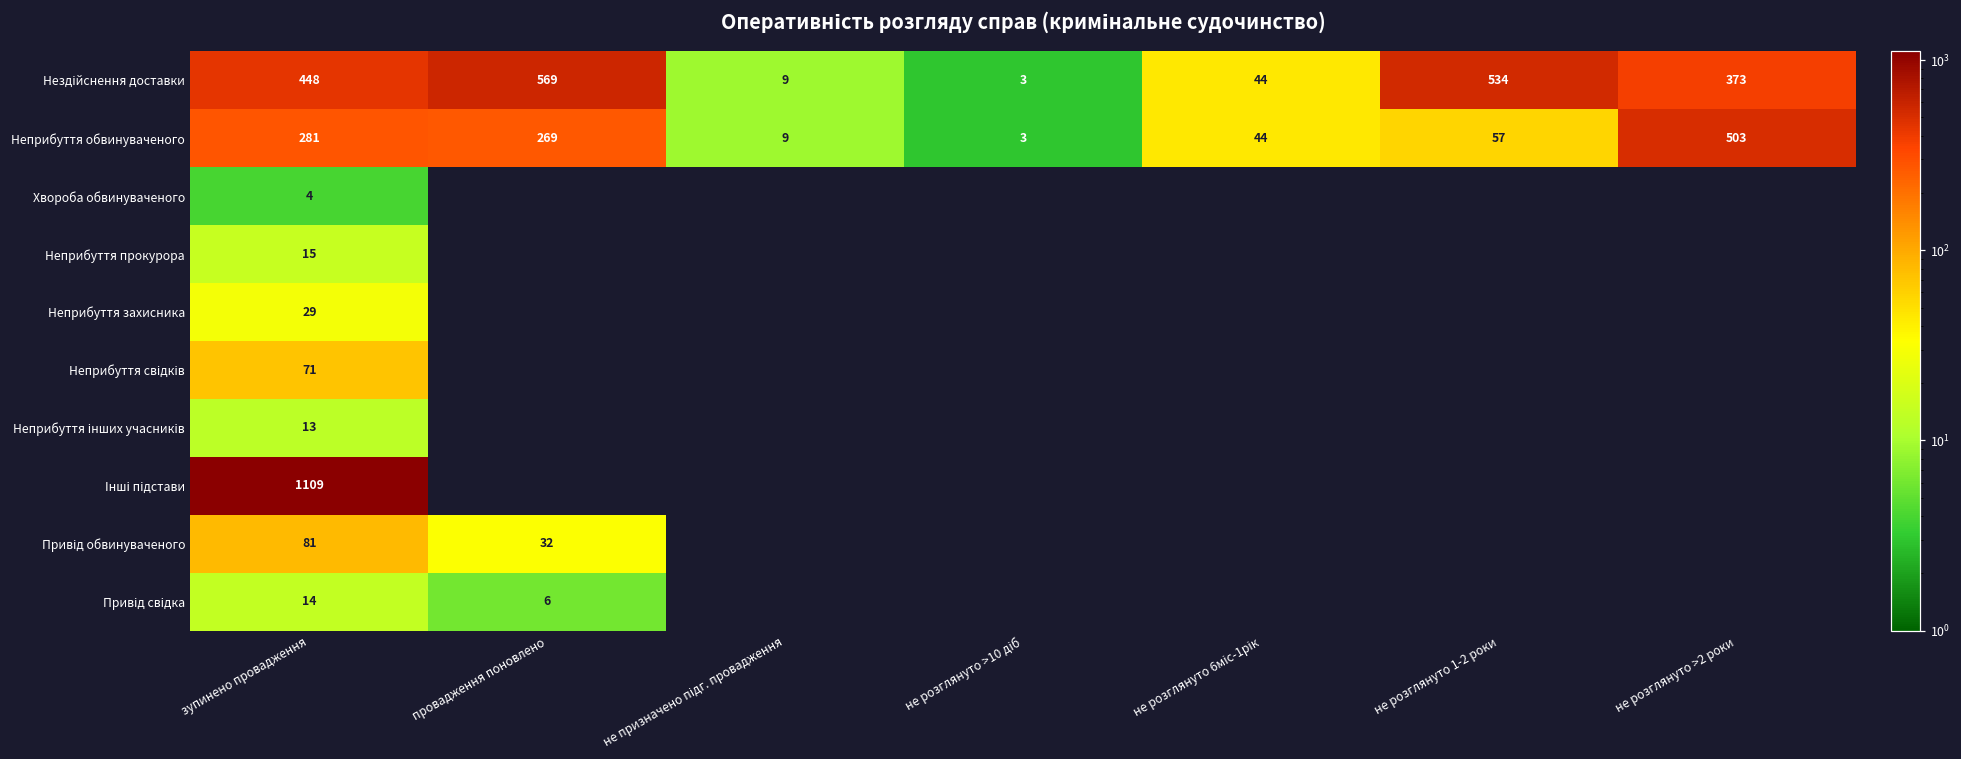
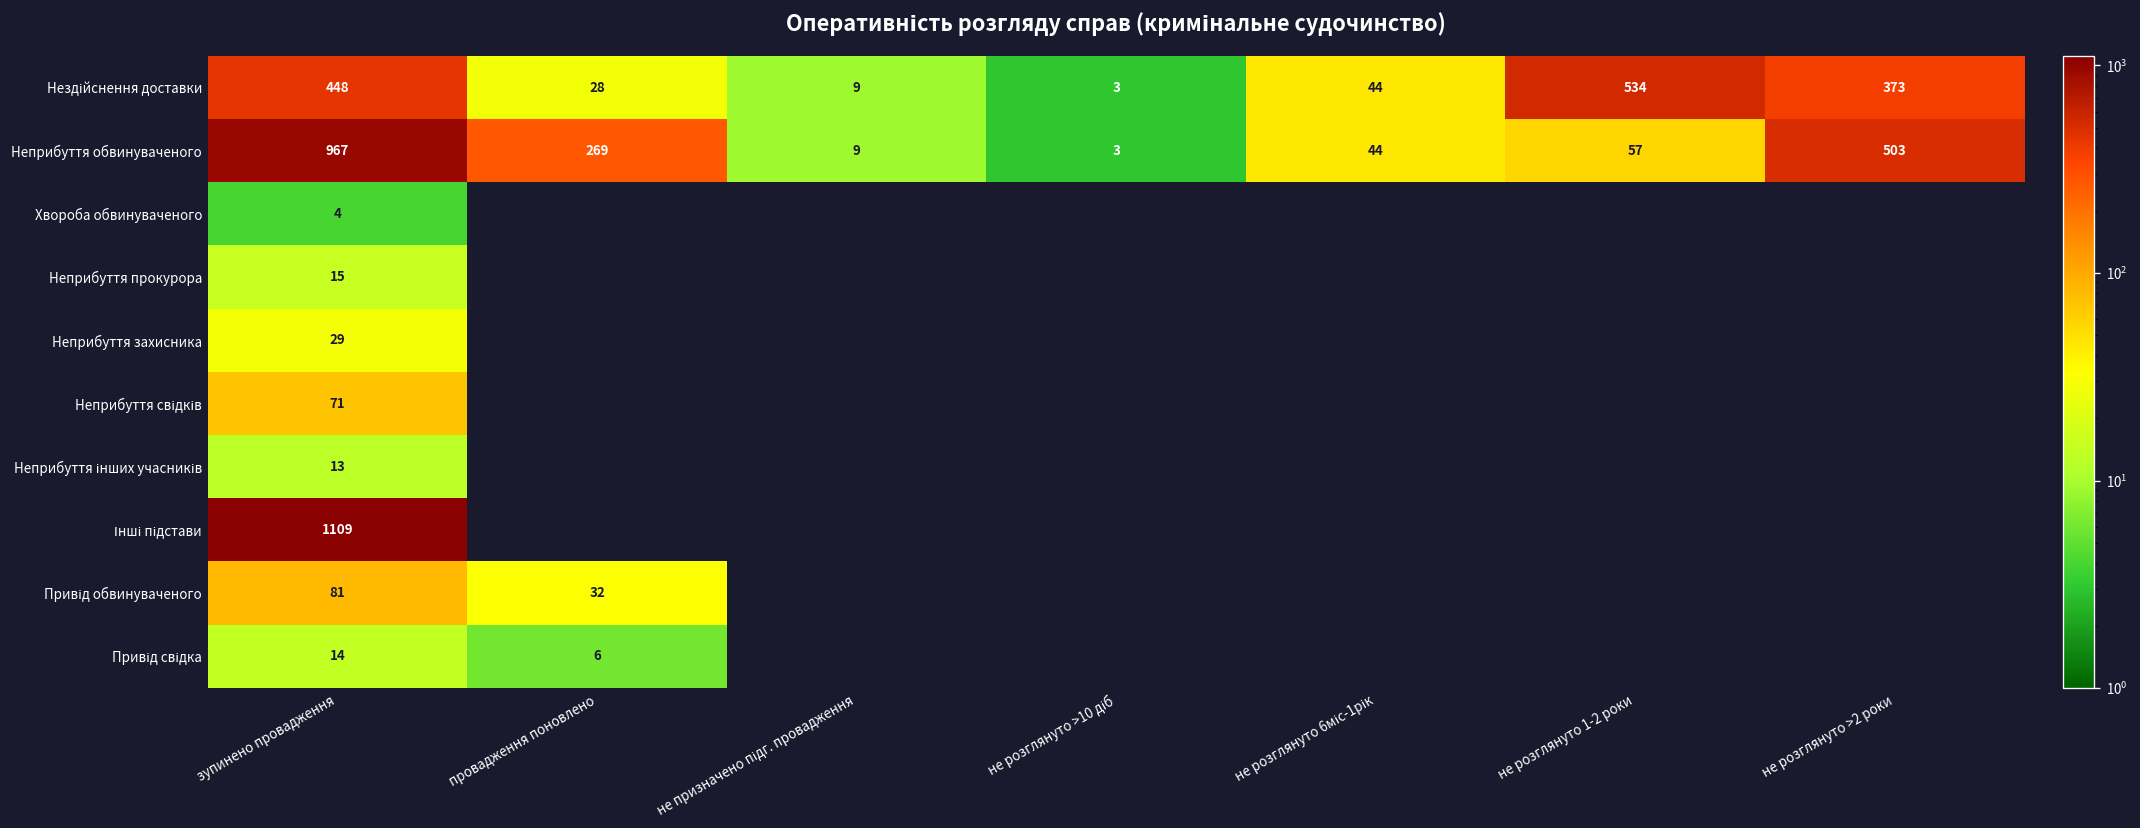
Нездійснення доставки, провадження поновлено: 569 -> 28
Неприбуття обвинуваченого, зупинено провадження: 281 -> 967
